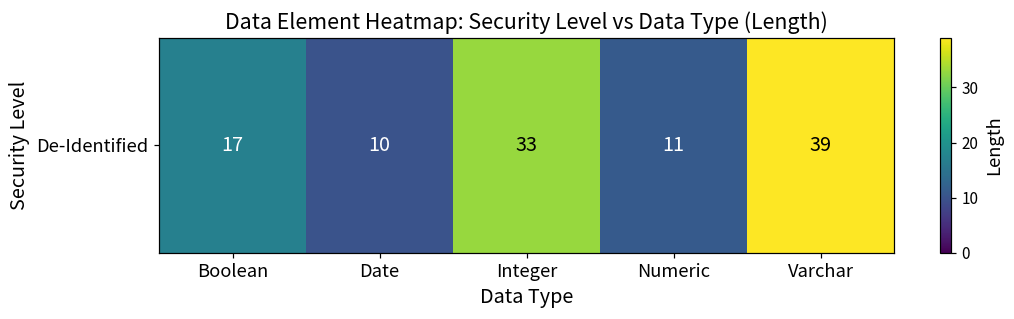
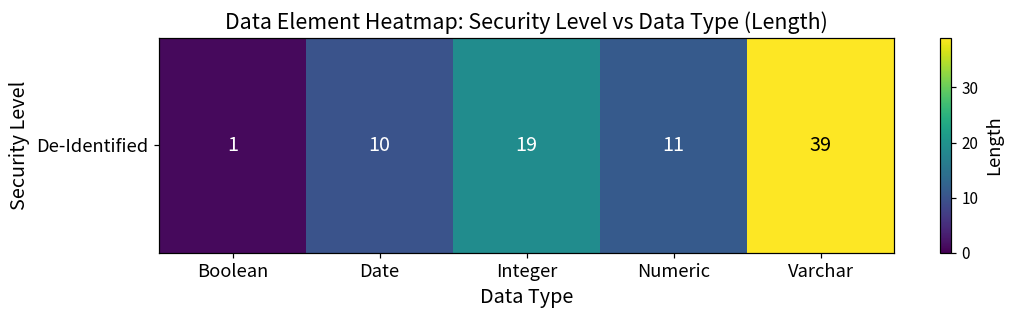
De-Identified, Boolean: 17 -> 1
De-Identified, Integer: 33 -> 19
